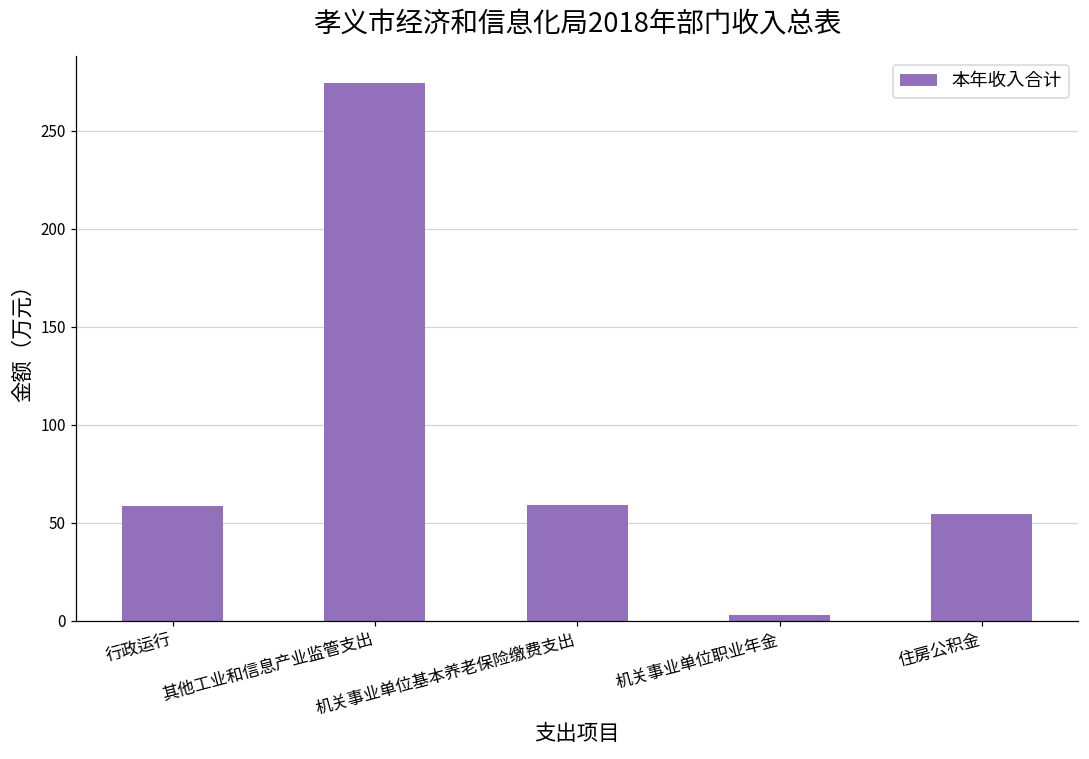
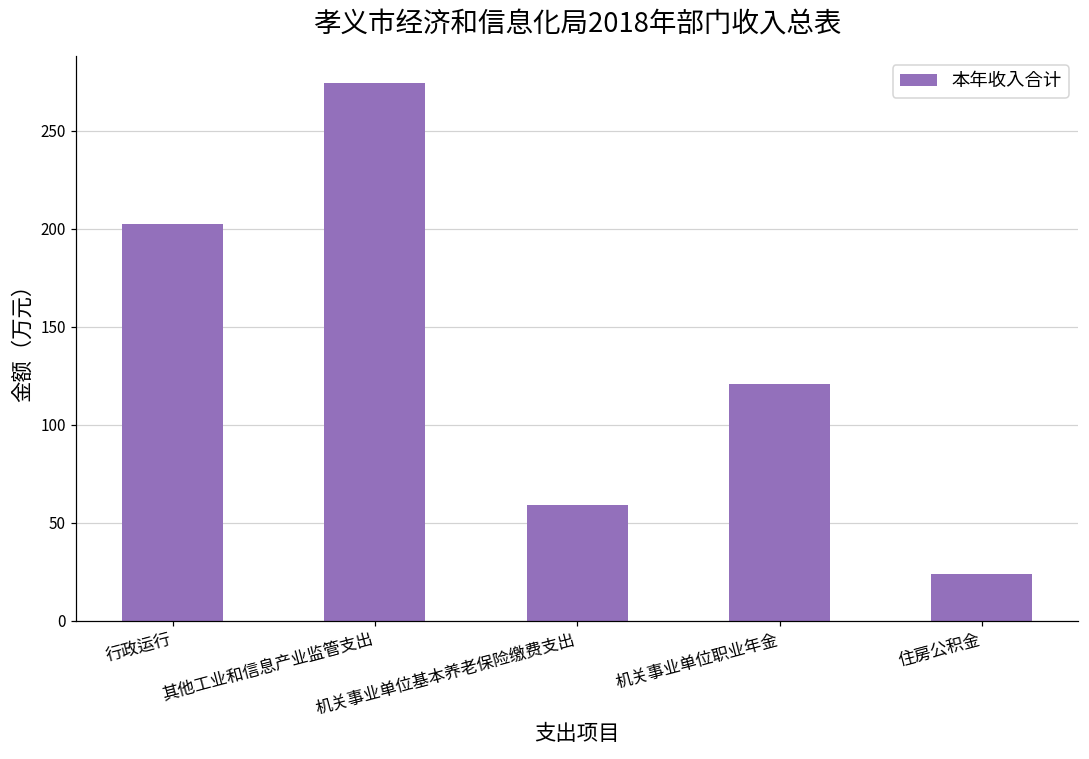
行政运行: 58 -> 202
机关事业单位职业年金: 3 -> 121
住房公积金: 54 -> 24
